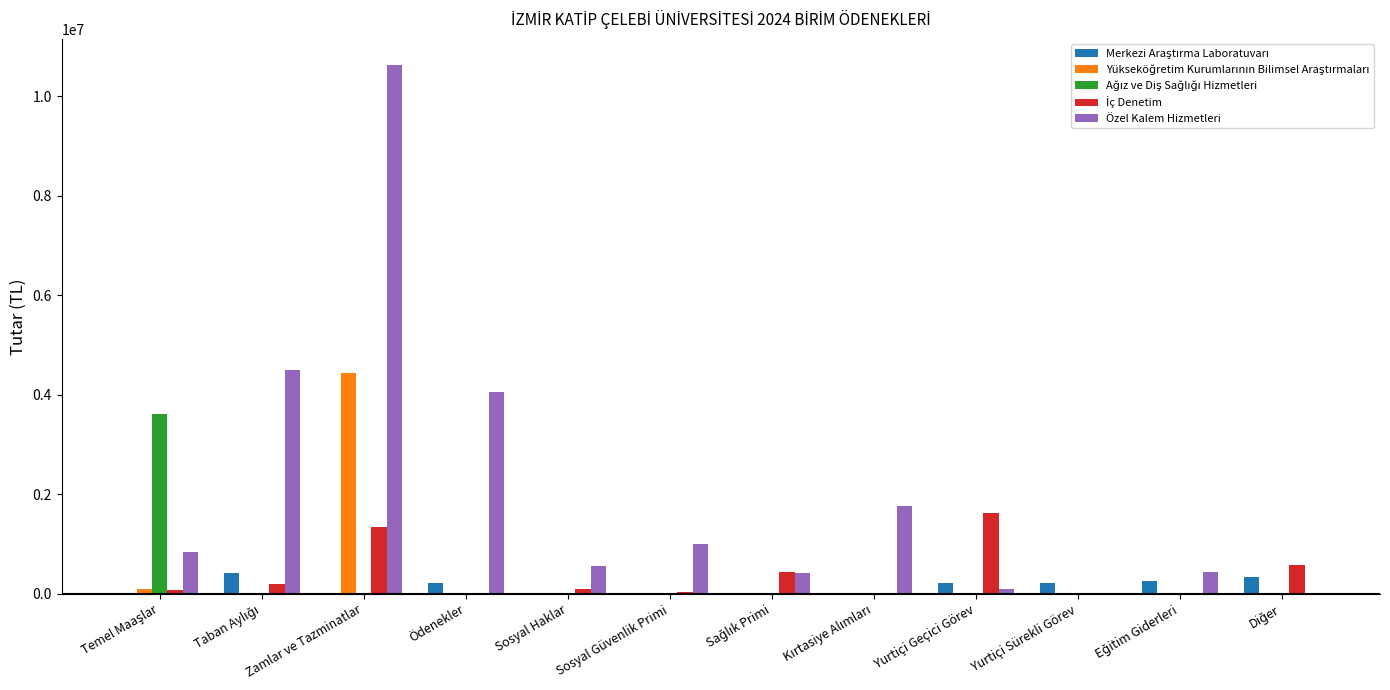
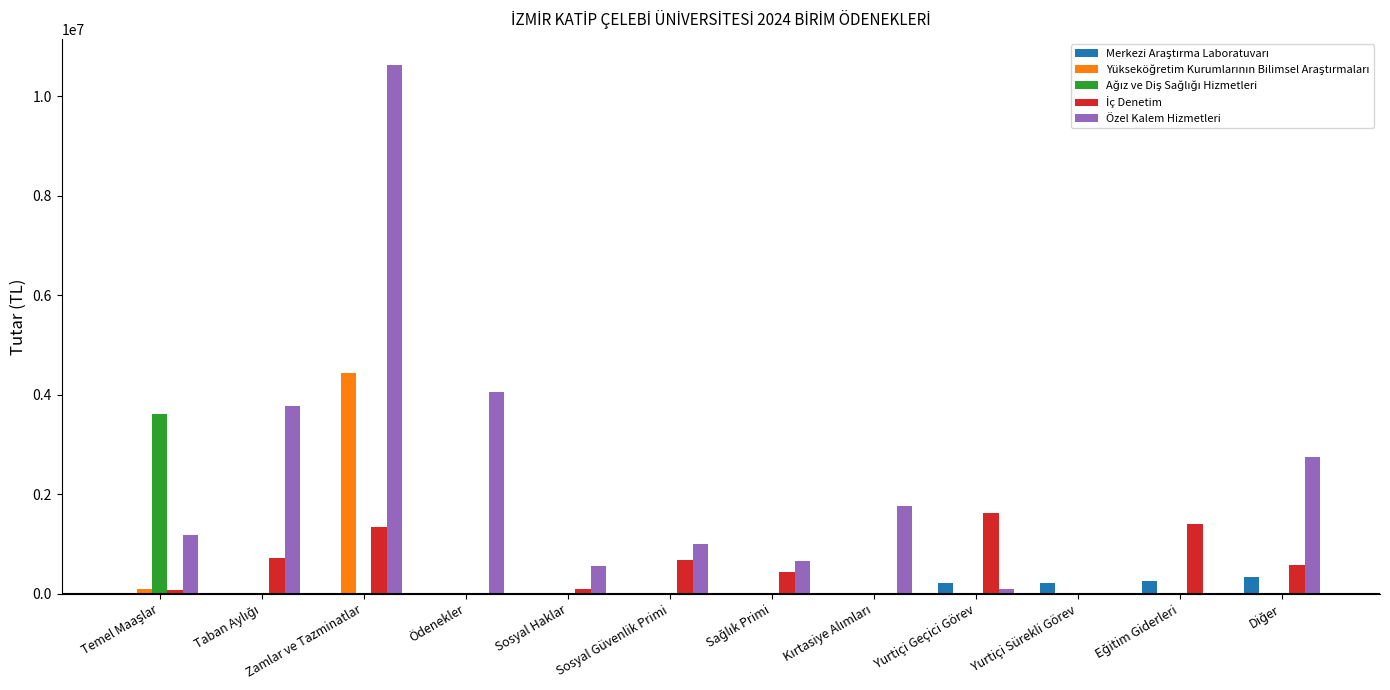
Özel Kalem Hizmetleri, Temel Maaşlar: 800000 -> 1200000
Merkezi Araştırma Laboratuvarı, Taban Aylığı: 400000 -> 0
İç Denetim, Taban Aylığı: 200000 -> 700000
Özel Kalem Hizmetleri, Taban Aylığı: 4500000 -> 3800000
Merkezi Araştırma Laboratuvarı, Ödenekler: 200000 -> 0
İç Denetim, Sosyal Güvenlik Primi: 0 -> 700000
Özel Kalem Hizmetleri, Sağlık Primi: 400000 -> 700000
İç Denetim, Eğitim Giderleri: 0 -> 1400000
Özel Kalem Hizmetleri, Eğitim Giderleri: 400000 -> 0
Özel Kalem Hizmetleri, Diğer: 0 -> 2800000
